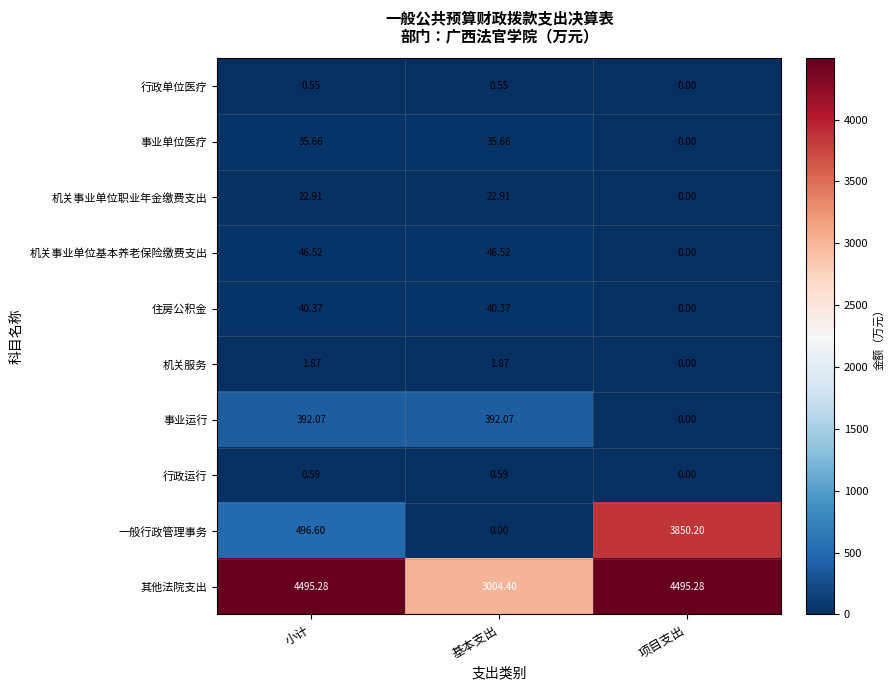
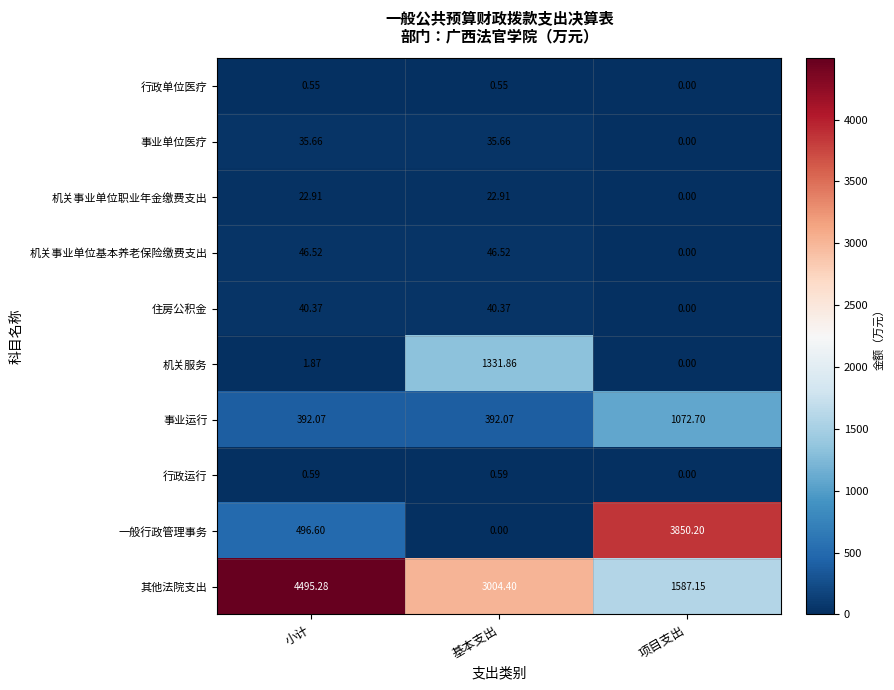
机关服务, 基本支出: 1.87 -> 1331.86
事业运行, 项目支出: 0.00 -> 1072.70
其他法院支出, 项目支出: 4495.28 -> 1587.15
